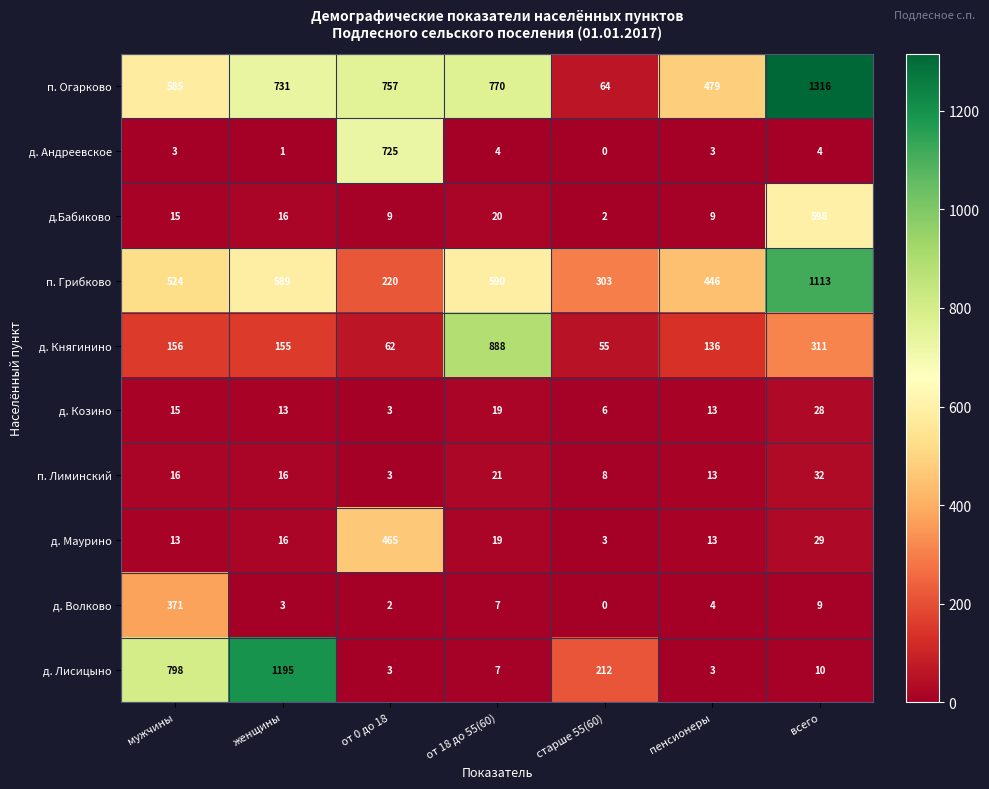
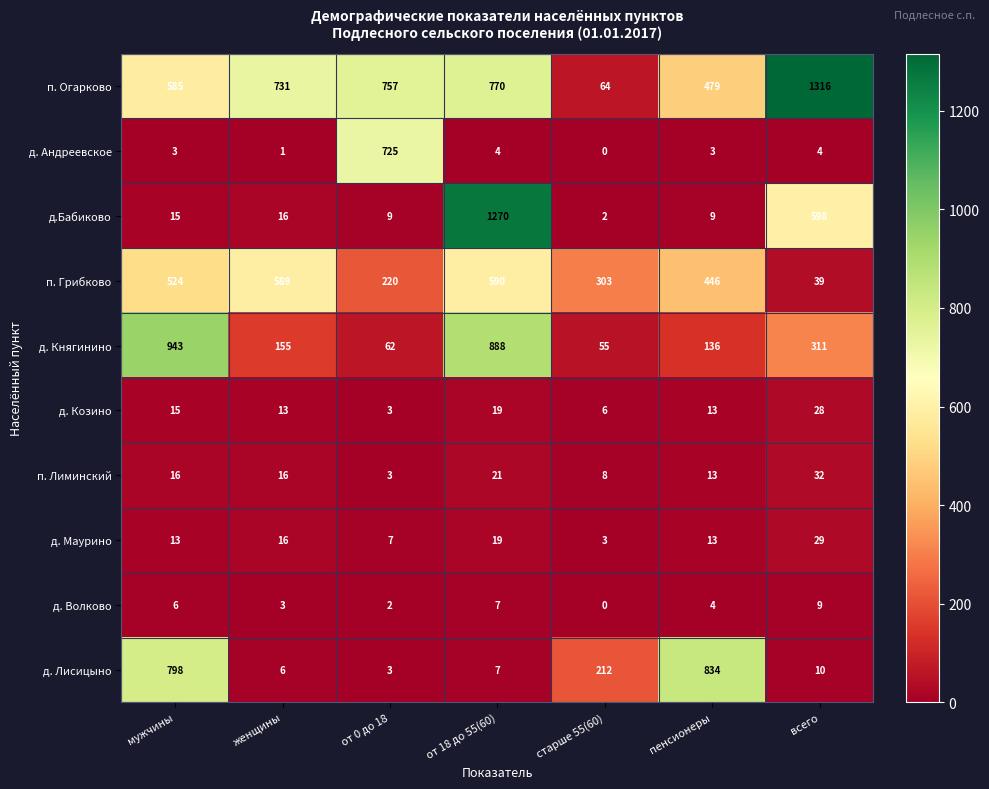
д.Бабиково, от 18 до 55(60): 20 -> 1270
п. Грибково, всего: 1113 -> 39
д. Княгинино, мужчины: 156 -> 943
д. Маурино, от 0 до 18: 465 -> 7
д. Волково, мужчины: 371 -> 6
д. Лисицыно, женщины: 1195 -> 6
д. Лисицыно, пенсионеры: 3 -> 834
